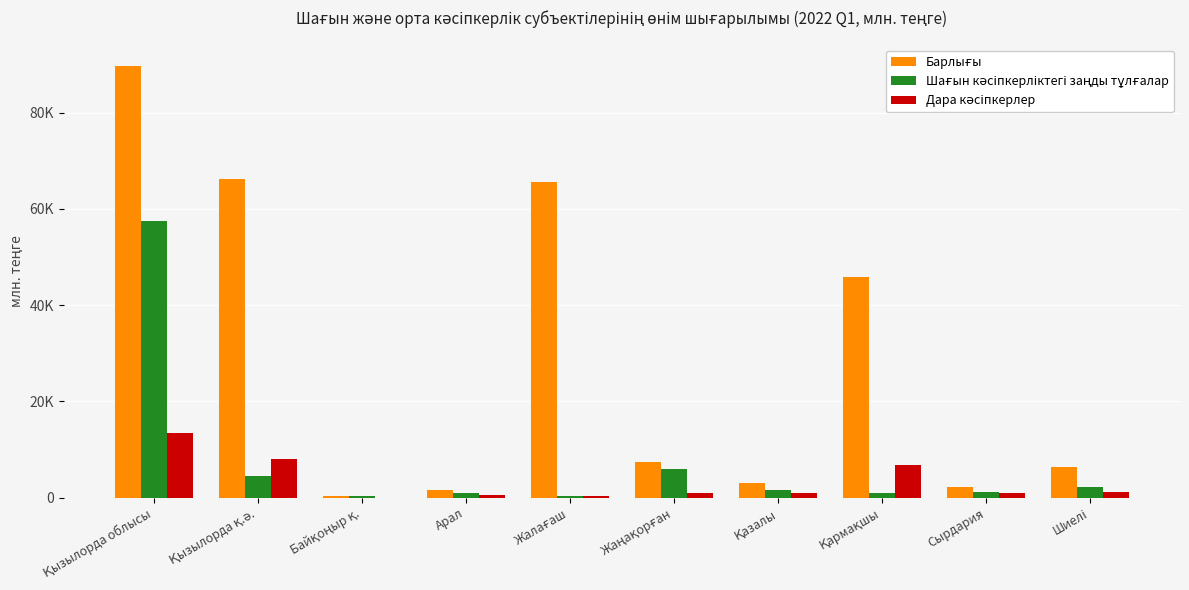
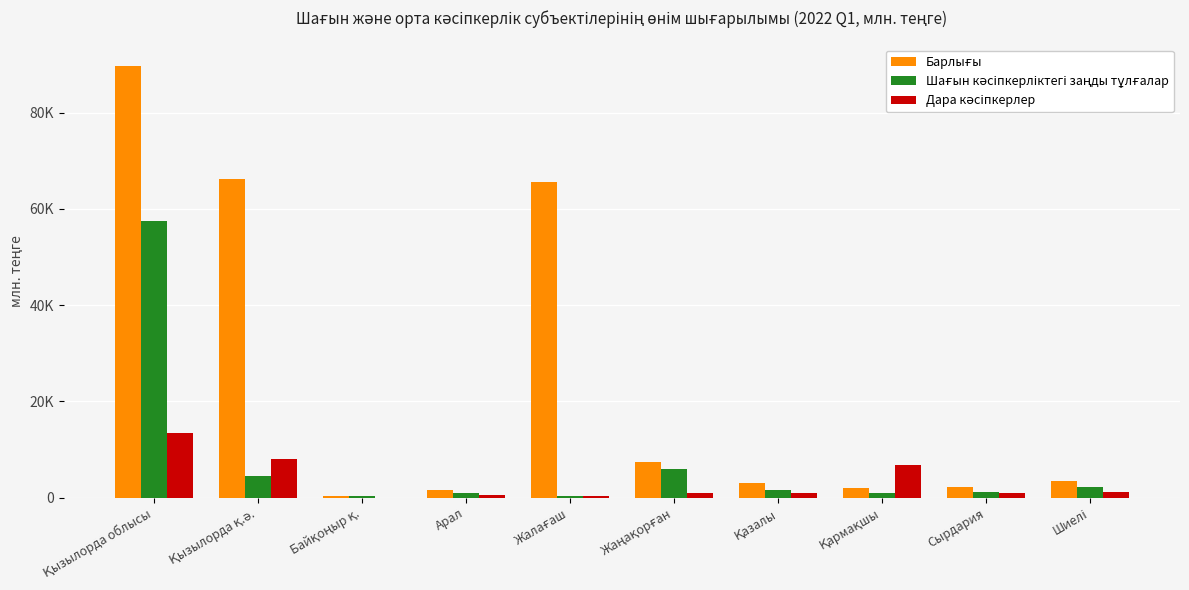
Барлығы, Қармақшы: 46000 -> 2000
Барлығы, Шиелі: 6000 -> 3000
